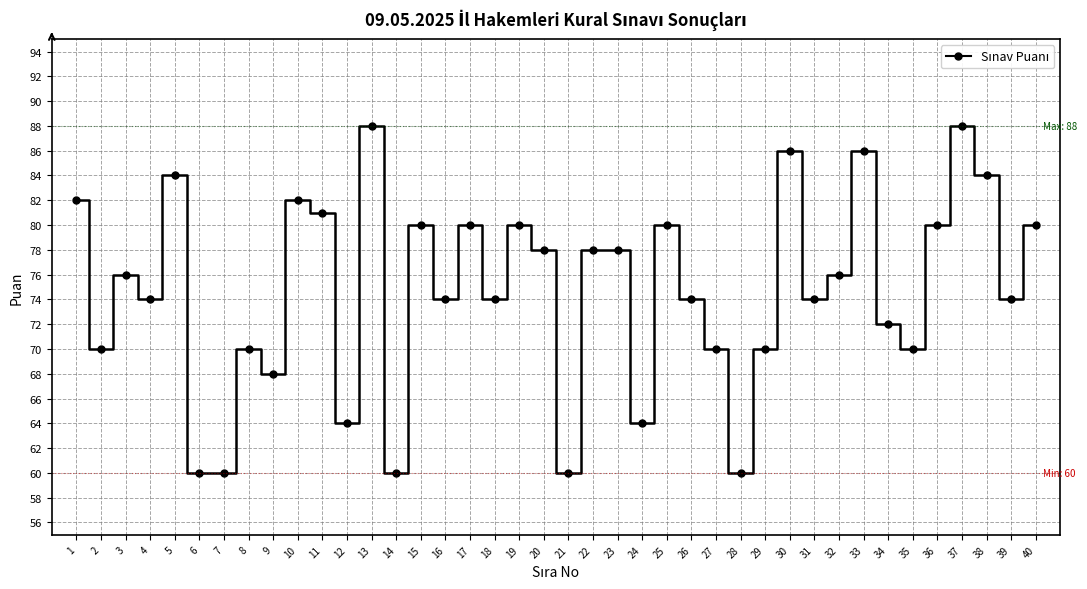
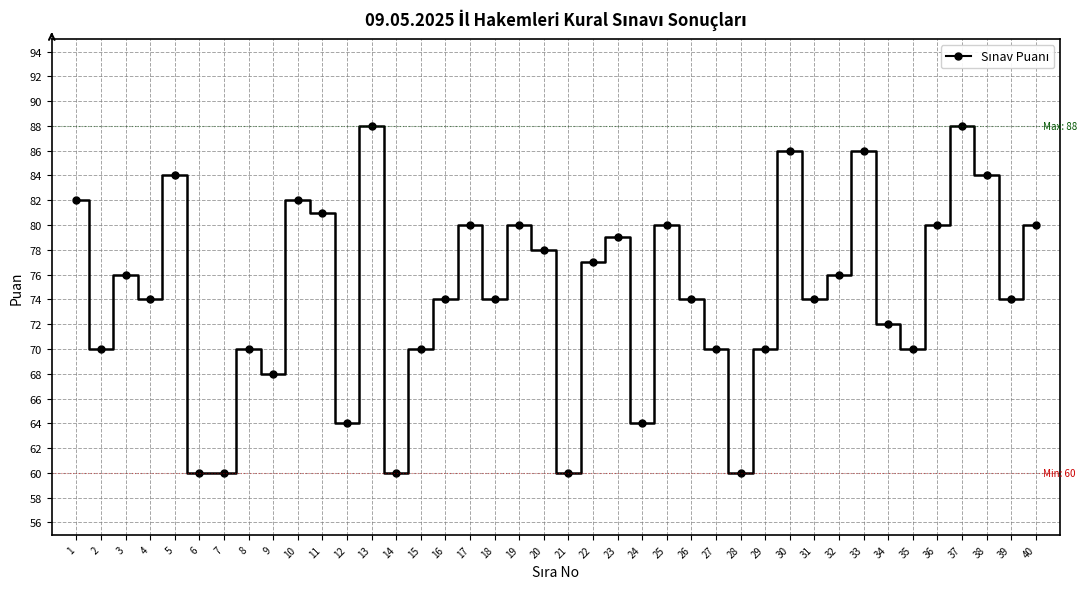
15: 80 -> 70
22: 78 -> 77
23: 78 -> 79
